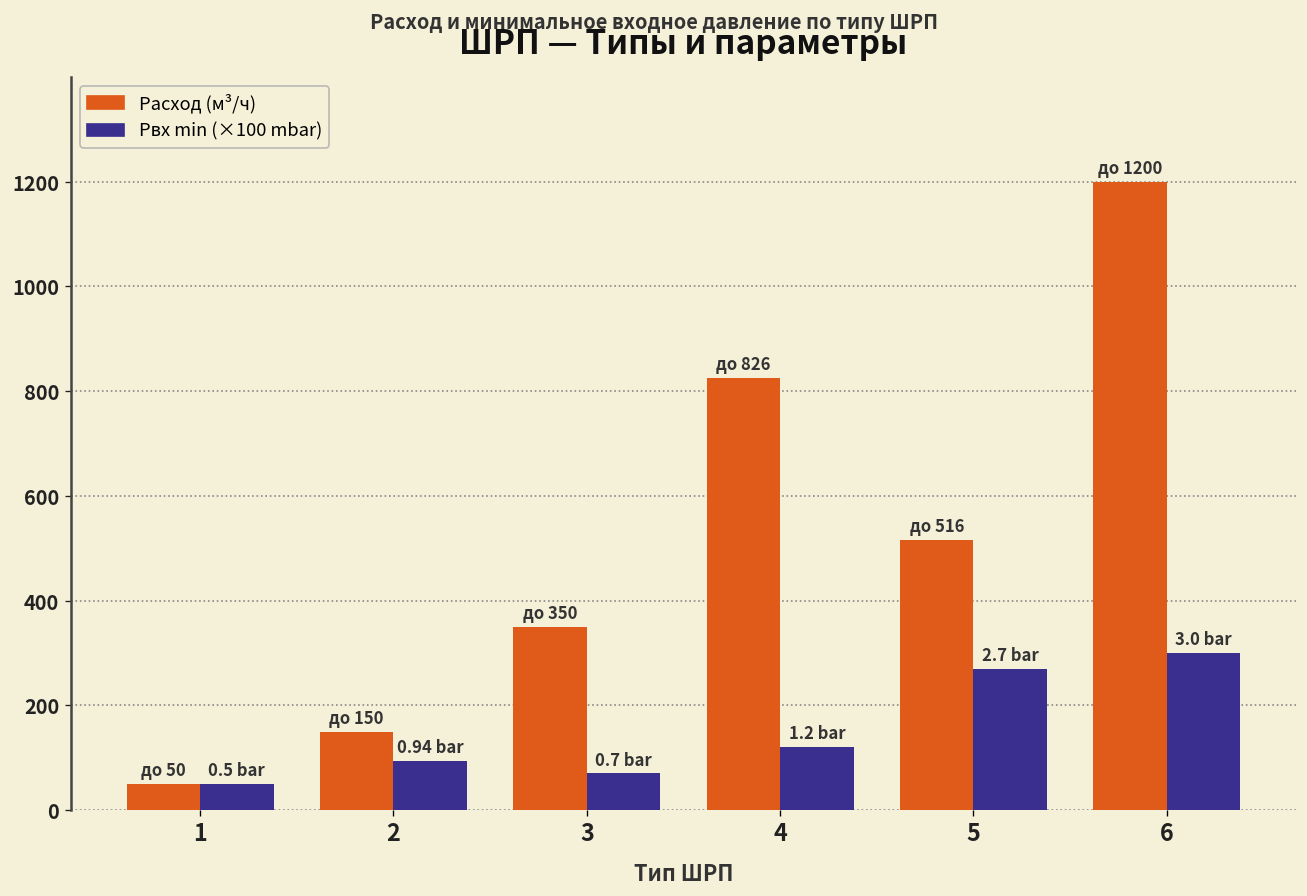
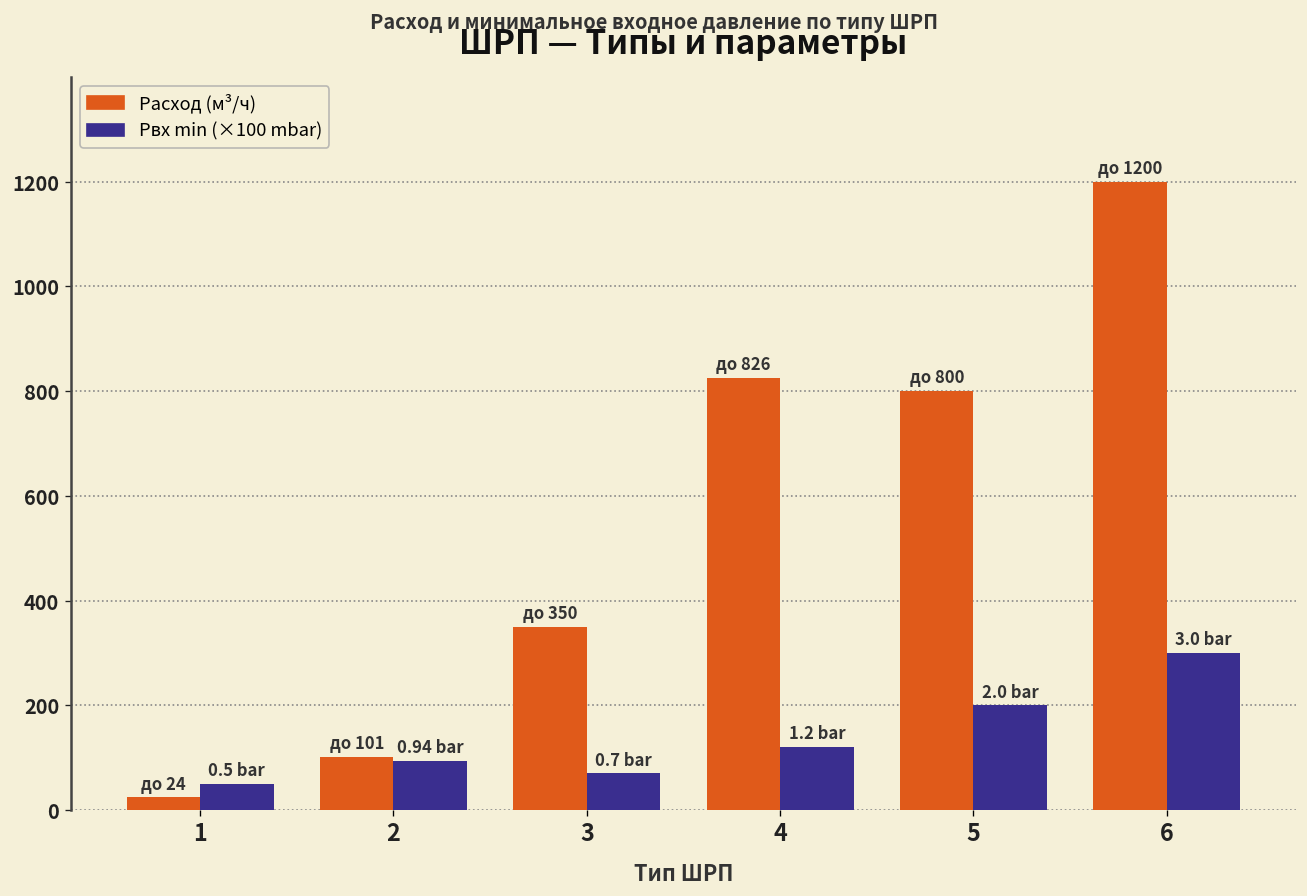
Расход (м³/ч), 1: 50 -> 24
Расход (м³/ч), 2: 150 -> 101
Расход (м³/ч), 5: 516 -> 800
Рвх min (×100 mbar), 5: 2.7 -> 2.0
